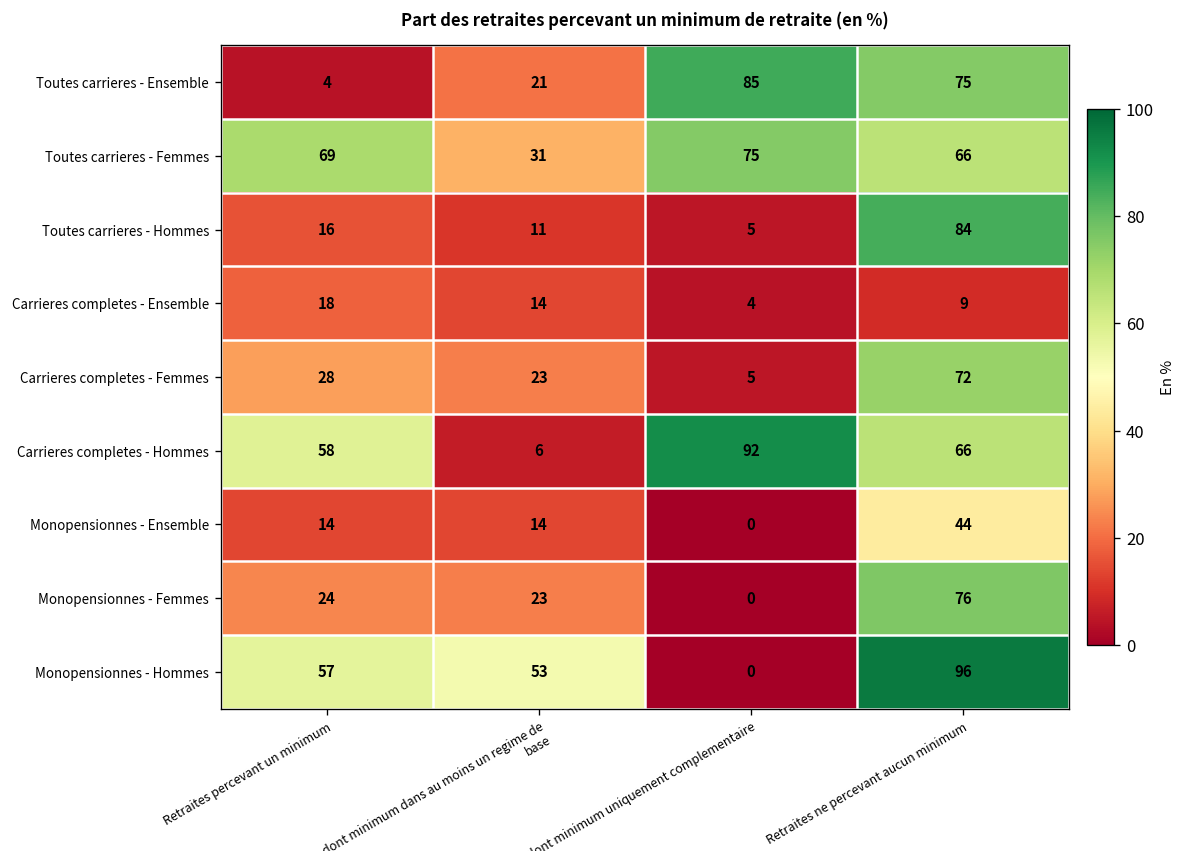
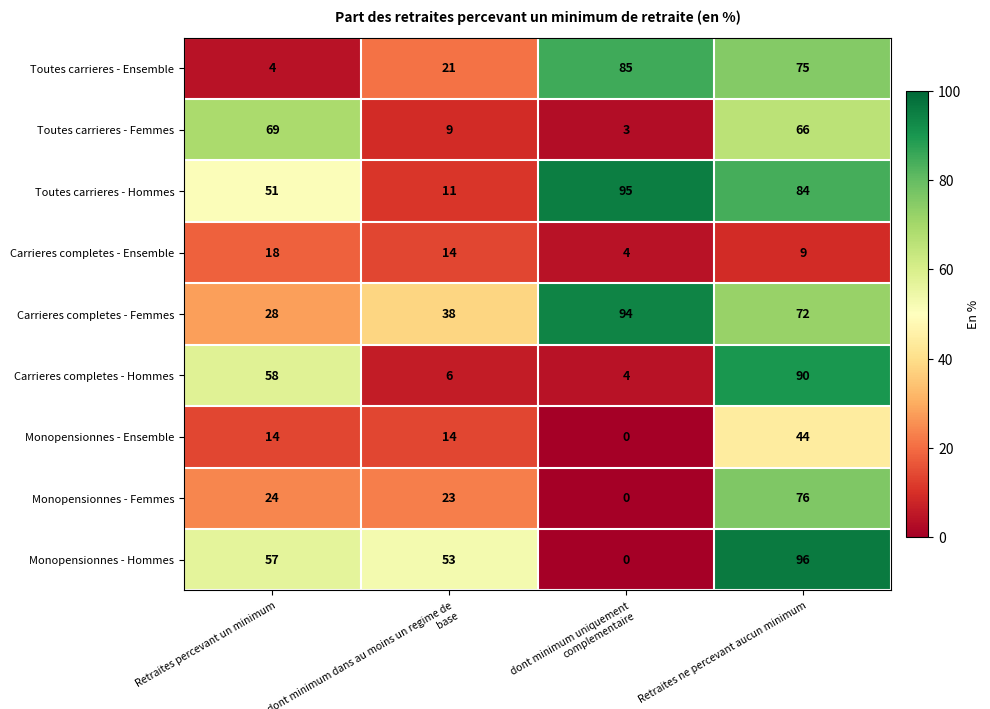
Toutes carrieres - Femmes, dont minimum dans au moins un regime de base: 31 -> 9
Toutes carrieres - Femmes, dont minimum uniquement complementaire: 75 -> 3
Toutes carrieres - Hommes, Retraites percevant un minimum: 16 -> 51
Toutes carrieres - Hommes, dont minimum uniquement complementaire: 5 -> 95
Carrieres completes - Femmes, dont minimum dans au moins un regime de base: 23 -> 38
Carrieres completes - Femmes, dont minimum uniquement complementaire: 5 -> 94
Carrieres completes - Hommes, dont minimum uniquement complementaire: 92 -> 4
Carrieres completes - Hommes, Retraites ne percevant aucun minimum: 66 -> 90
